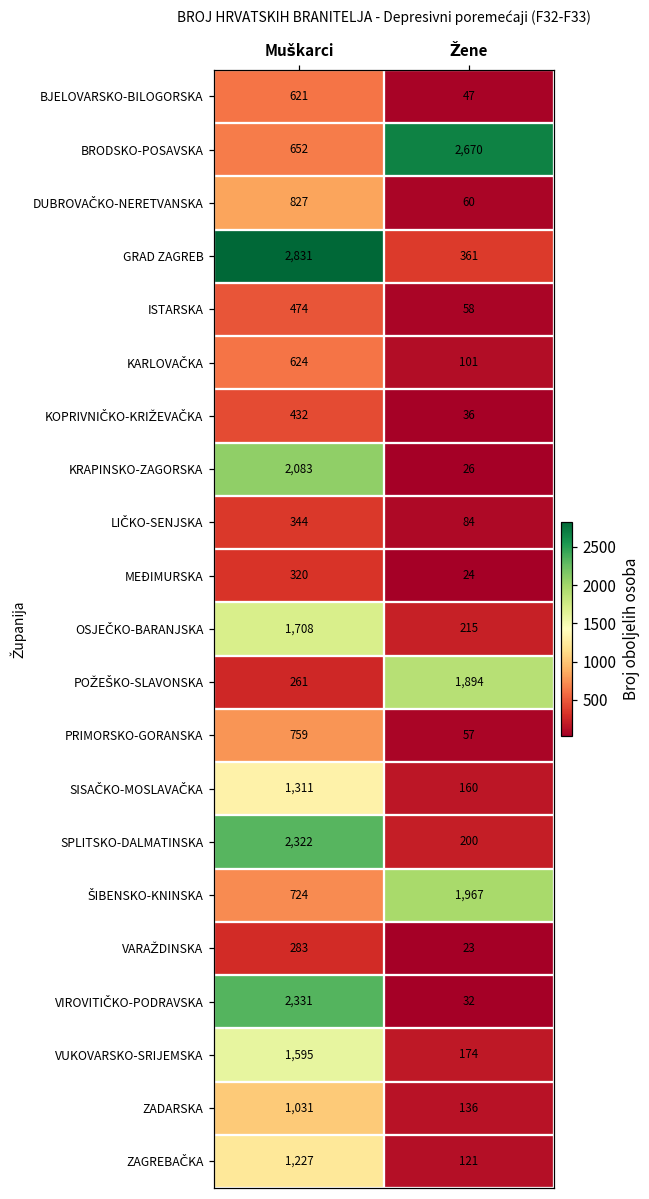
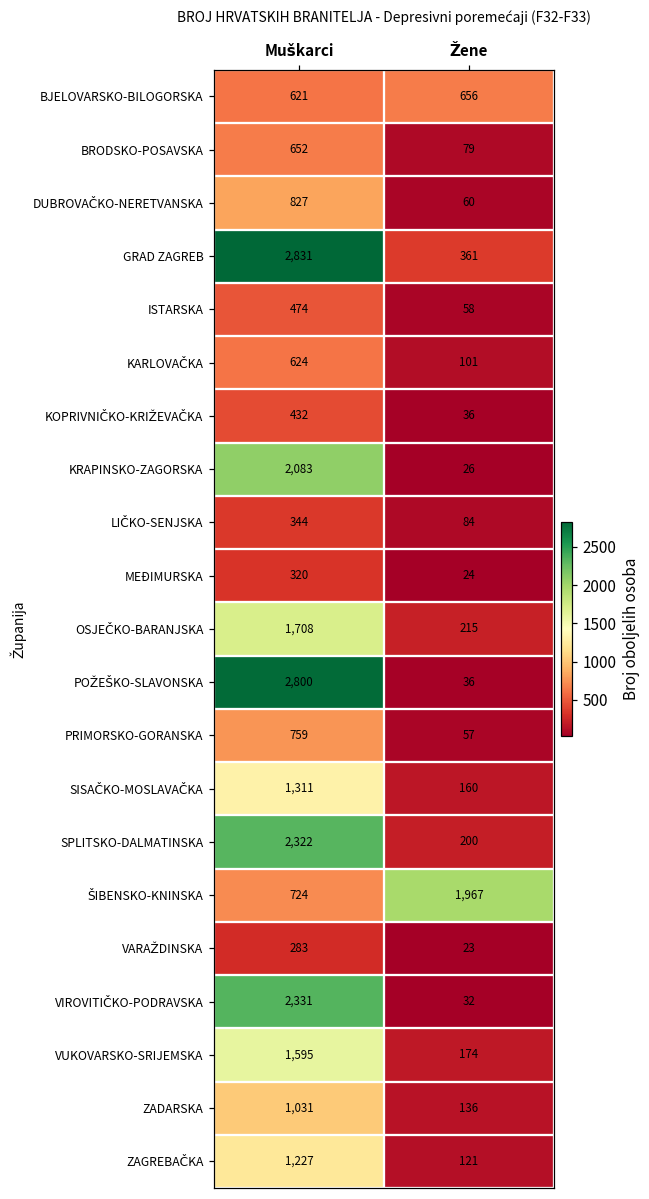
BJELOVARSKO-BILOGORSKA, Žene: 47 -> 656
BRODSKO-POSAVSKA, Žene: 2,670 -> 79
POŽEŠKO-SLAVONSKA, Muškarci: 261 -> 2,800
POŽEŠKO-SLAVONSKA, Žene: 1,894 -> 36
